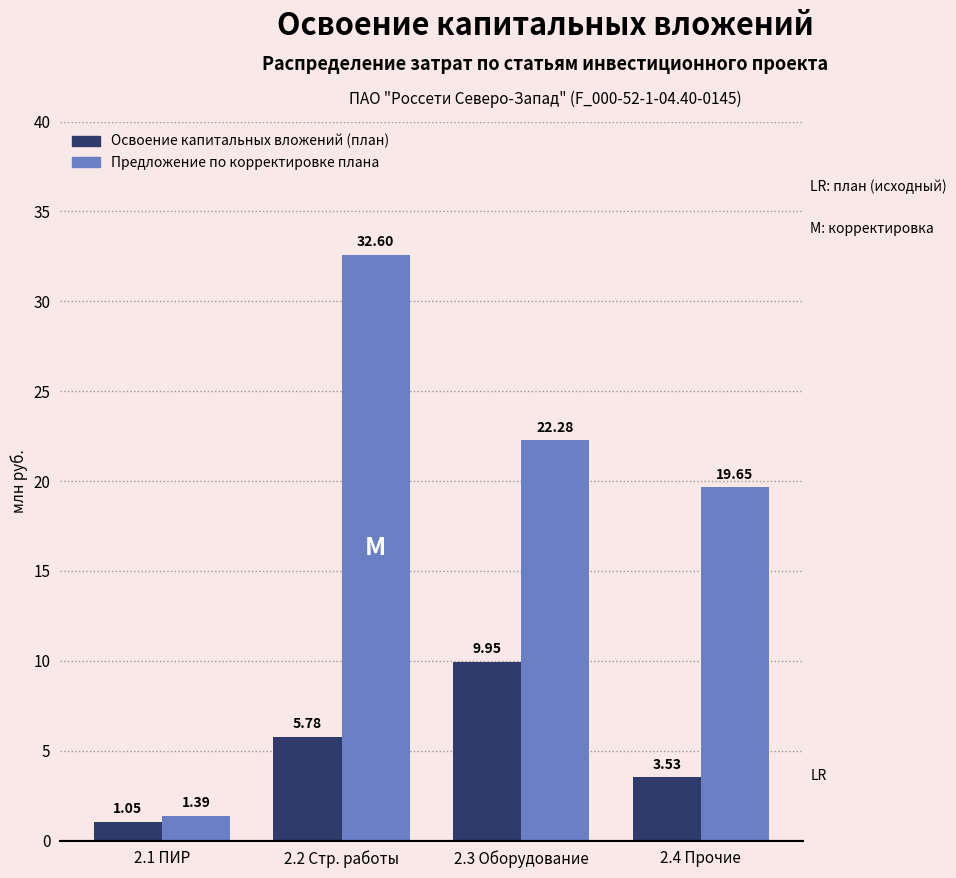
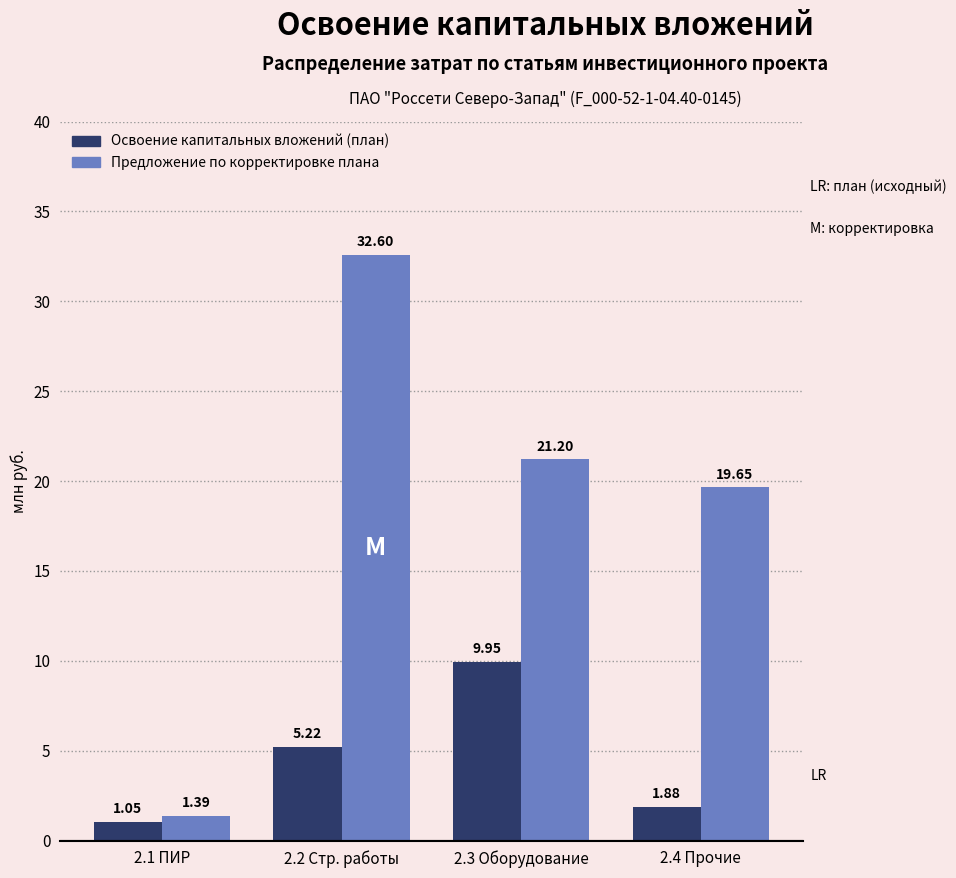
Освоение капитальных вложений (план), 2.2 Стр. работы: 5.78 -> 5.22
Предложение по корректировке плана, 2.3 Оборудование: 22.28 -> 21.20
Освоение капитальных вложений (план), 2.4 Прочие: 3.53 -> 1.88
